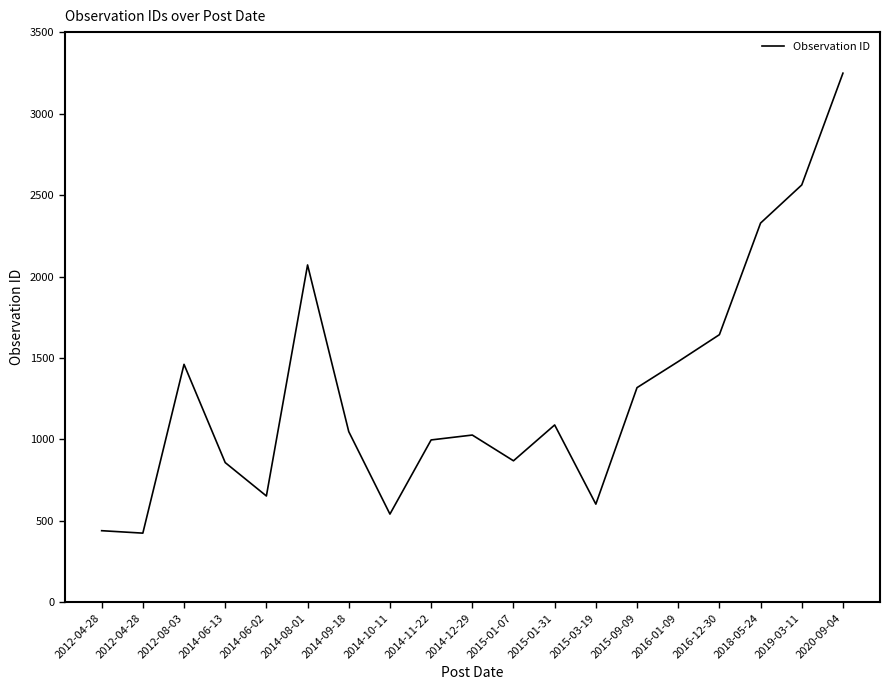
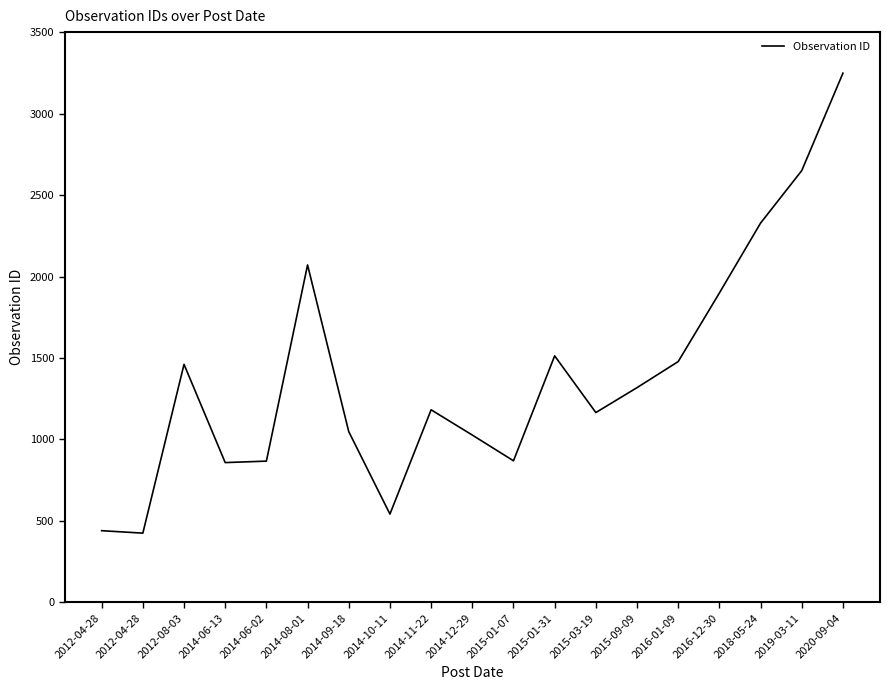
2014-06-02: 650 -> 870
2014-11-22: 1000 -> 1180
2015-01-31: 1090 -> 1510
2015-03-19: 600 -> 1170
2016-12-30: 1640 -> 1900
2019-03-11: 2560 -> 2650
